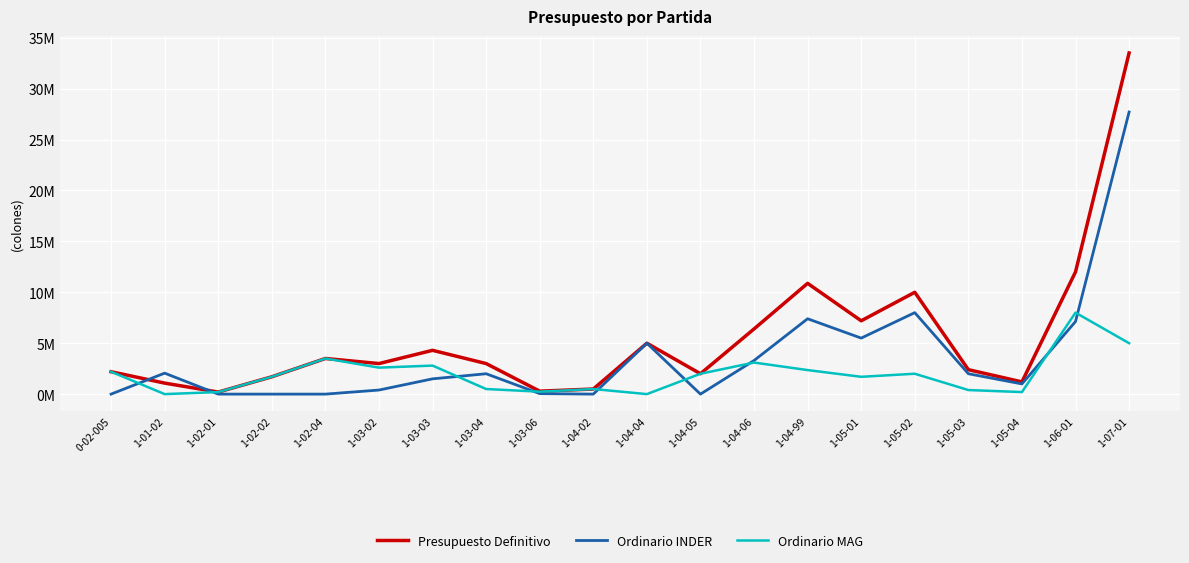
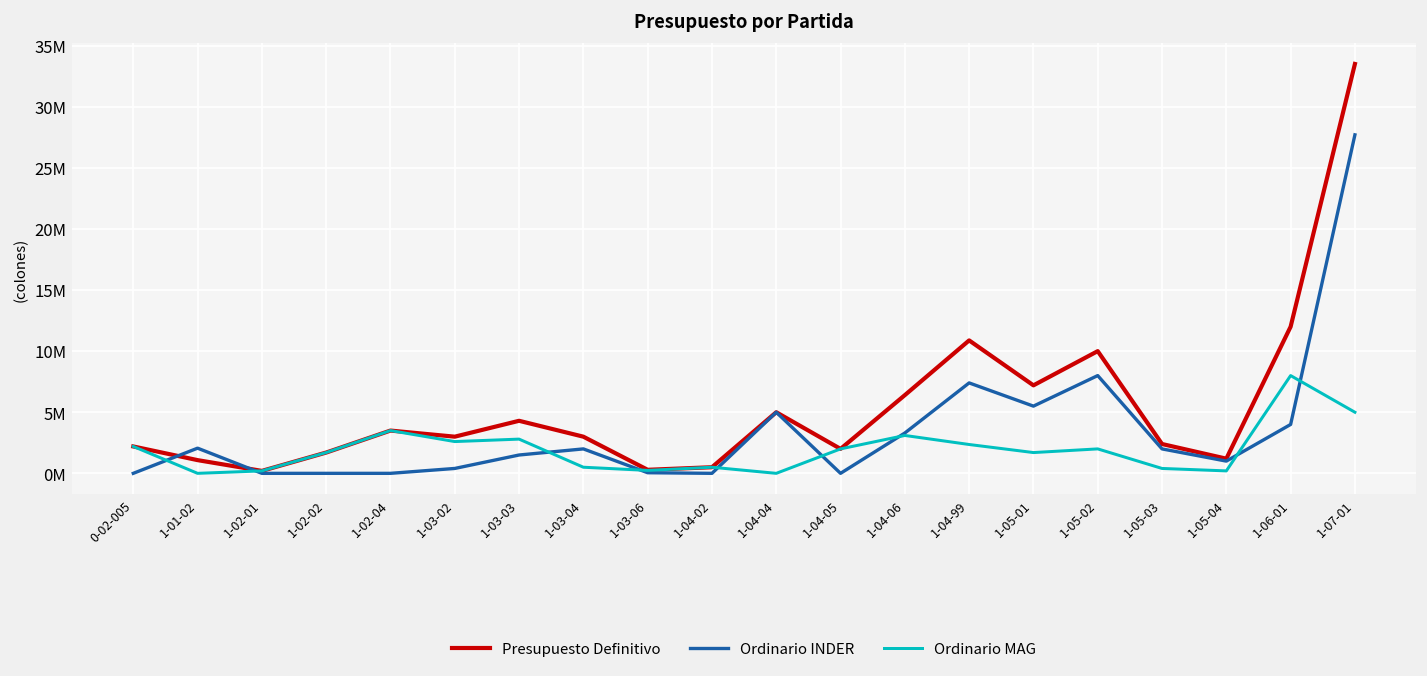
Ordinario INDER, 1-06-01: 7100000 -> 4000000
